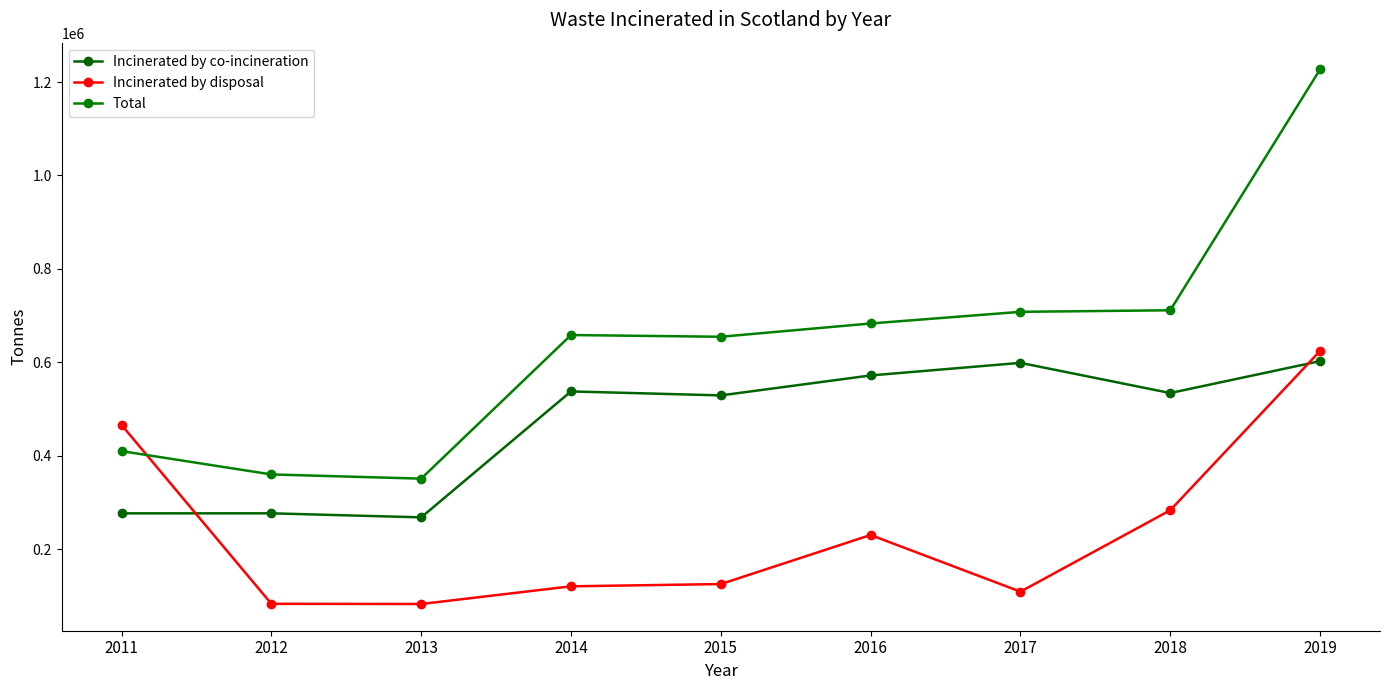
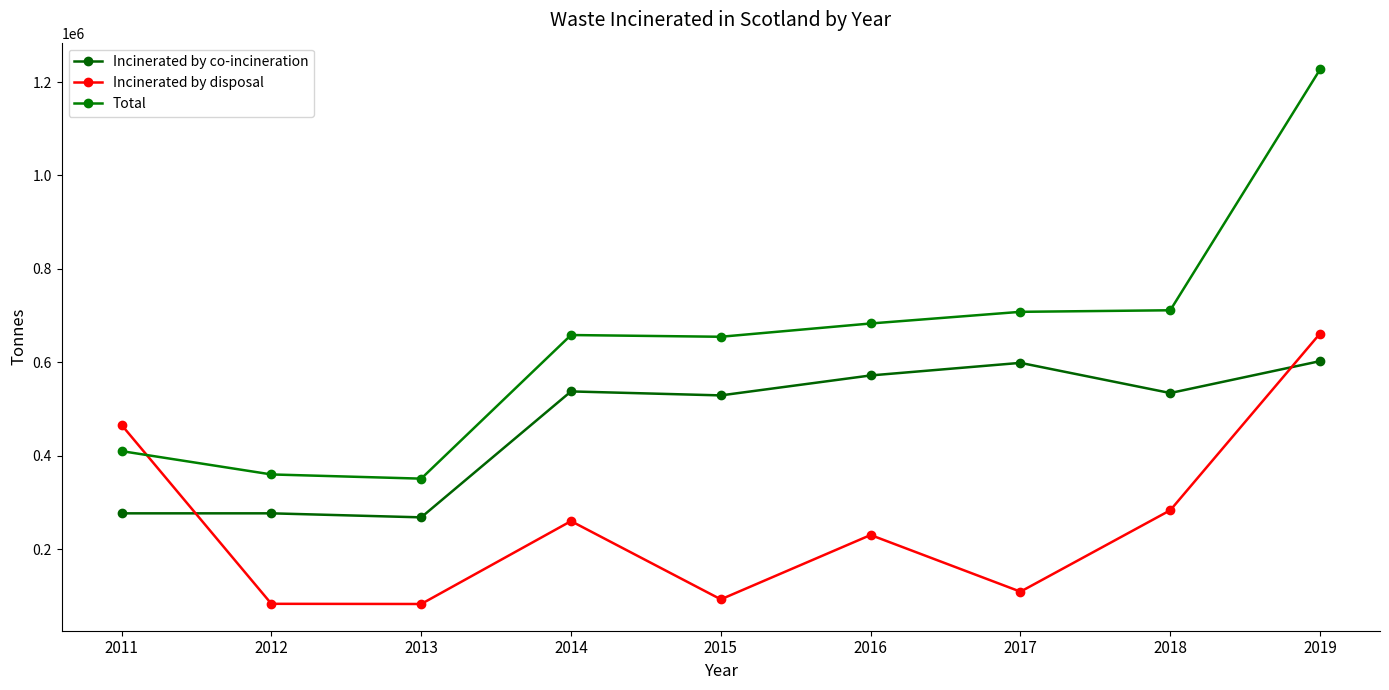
Incinerated by disposal, 2014: 120000 -> 260000
Incinerated by disposal, 2015: 130000 -> 90000
Incinerated by disposal, 2019: 620000 -> 660000
